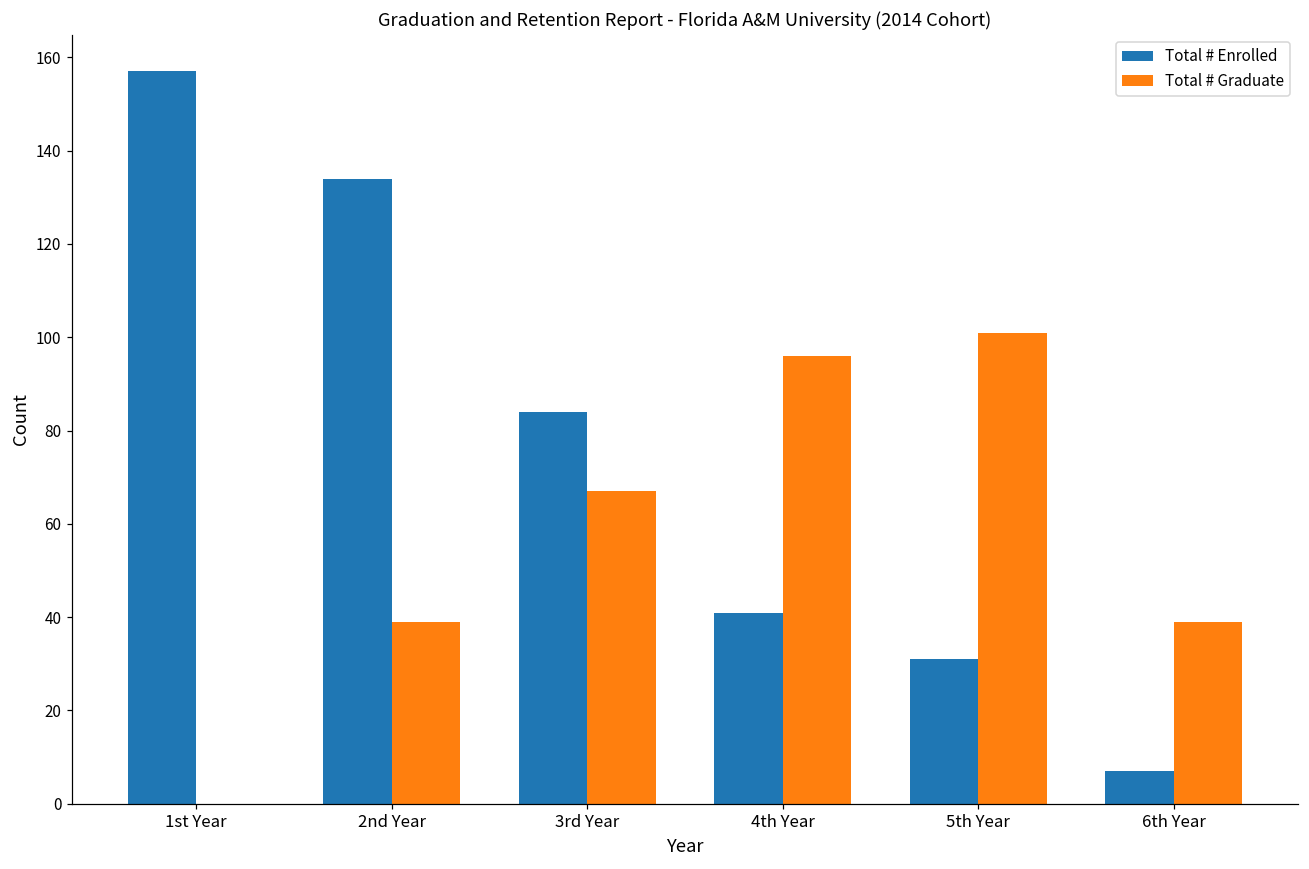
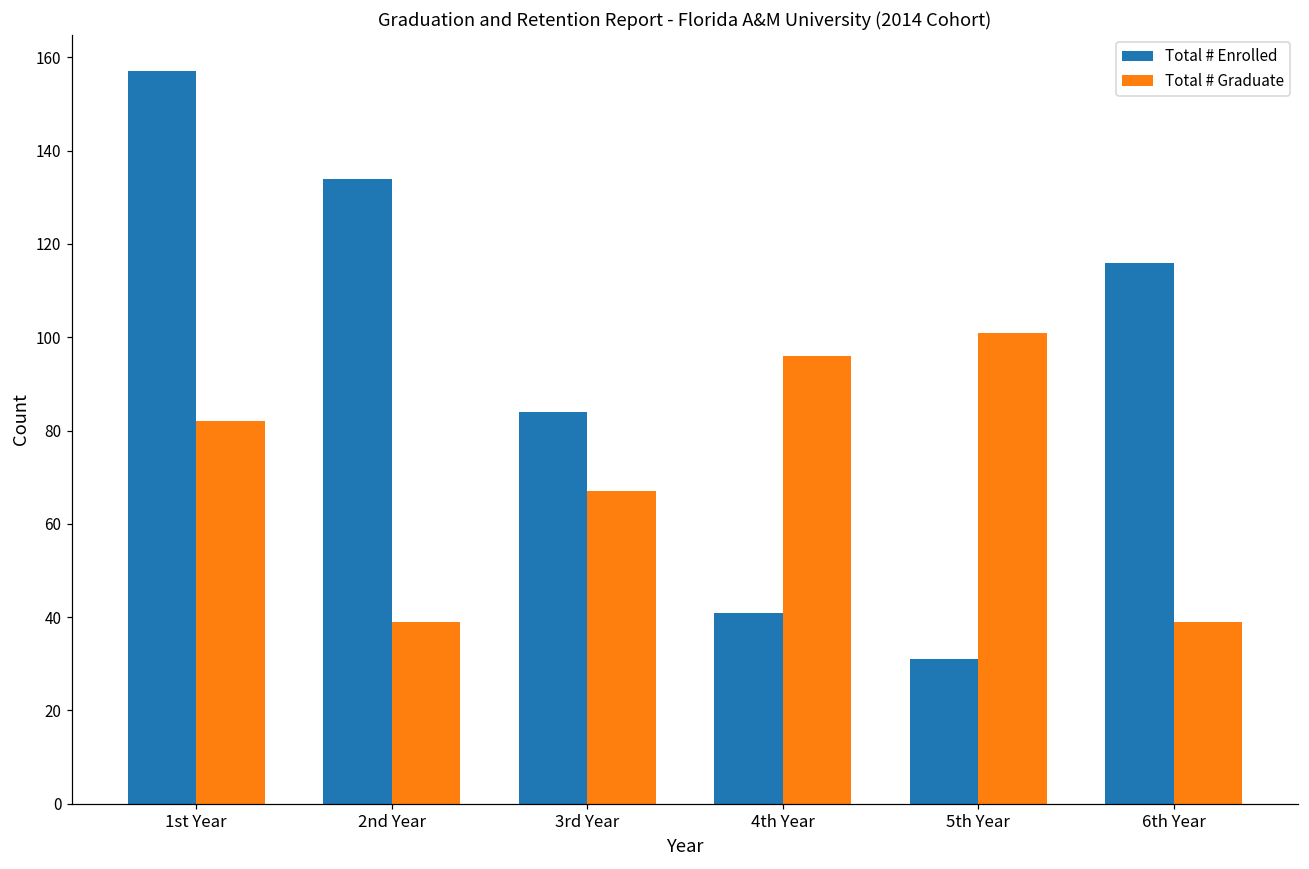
Total # Graduate, 1st Year: 0 -> 82
Total # Enrolled, 6th Year: 7 -> 116
